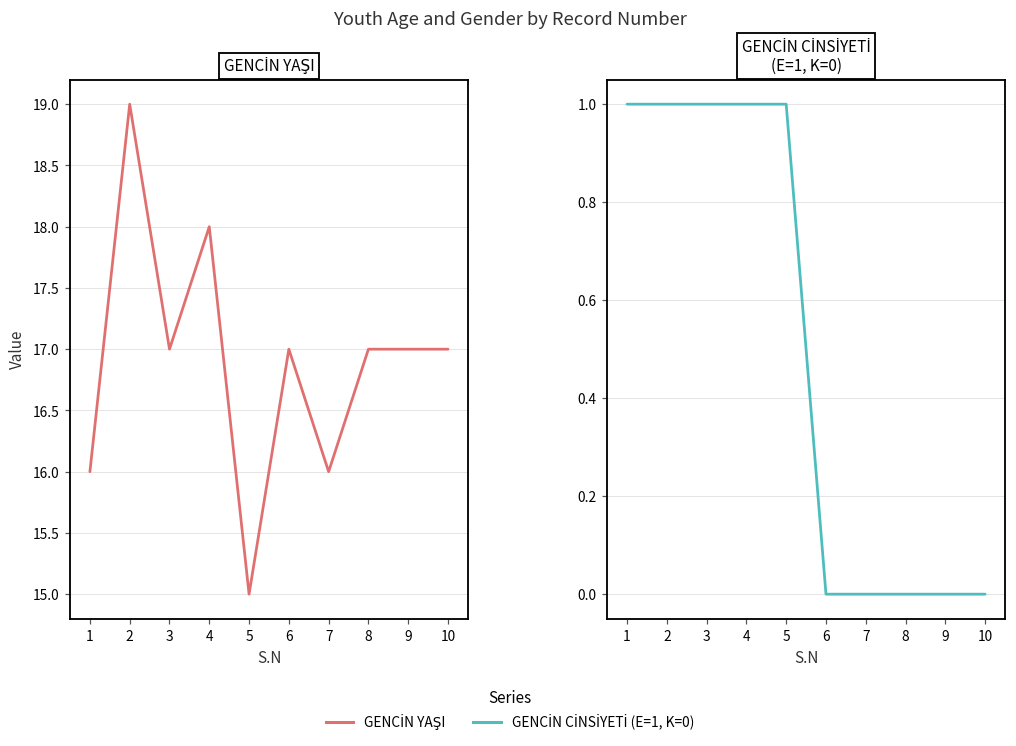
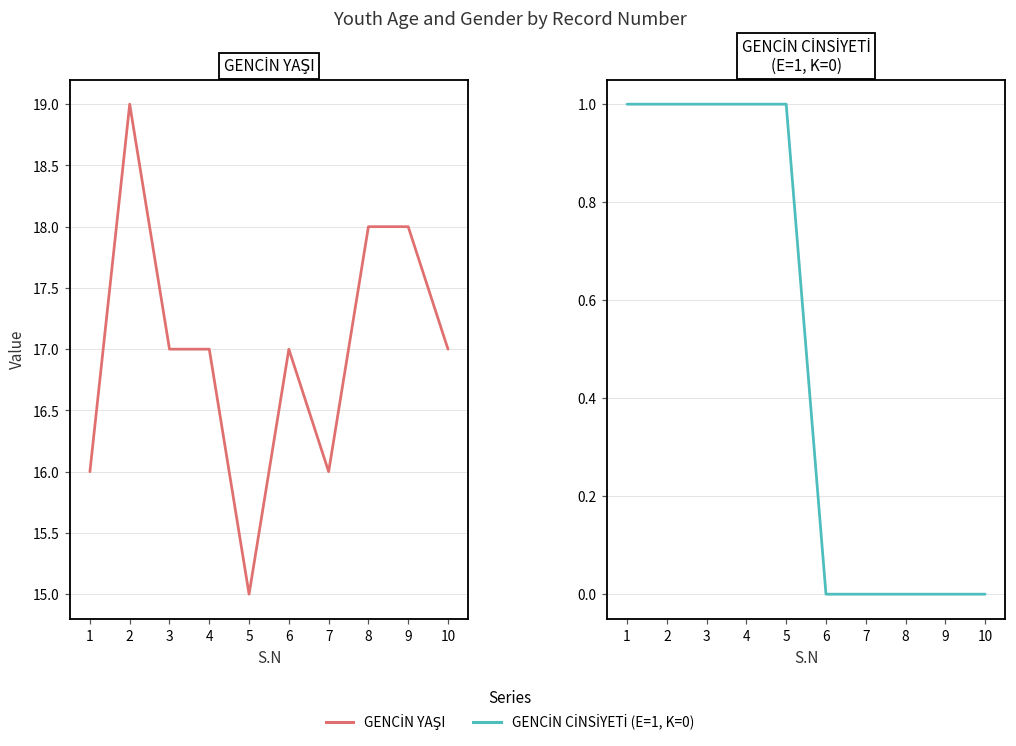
GENCİN YAŞI, 4: 18 -> 17
GENCİN YAŞI, 8: 17 -> 18
GENCİN YAŞI, 9: 17 -> 18
